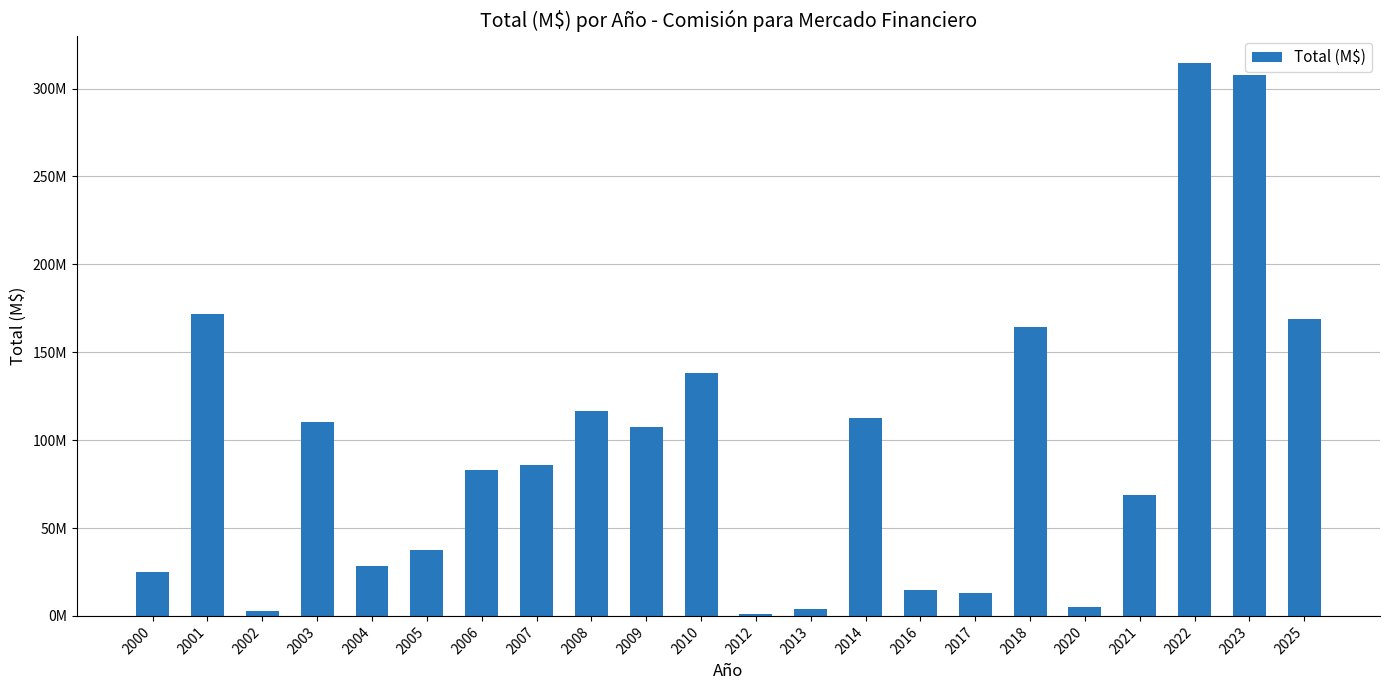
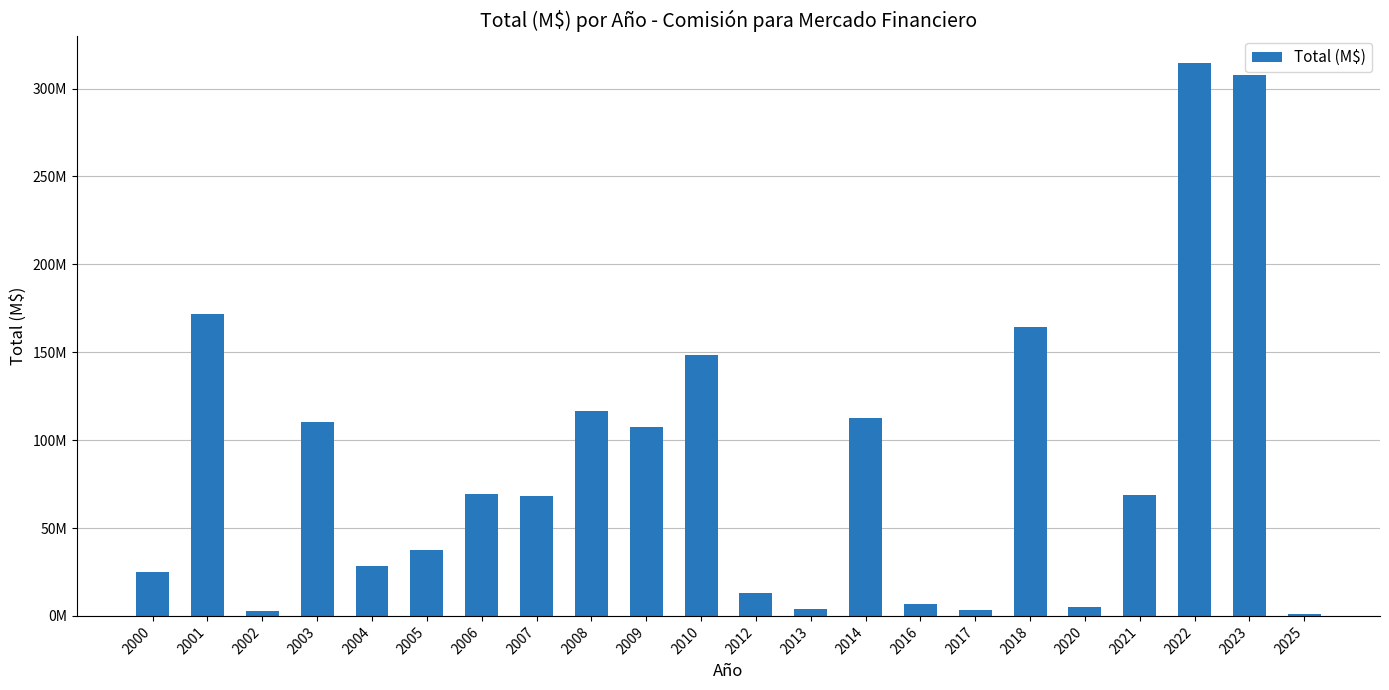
2006: 83000000 -> 69000000
2007: 86000000 -> 68000000
2010: 138000000 -> 148000000
2012: 1000000 -> 13000000
2016: 15000000 -> 7000000
2017: 13000000 -> 3000000
2025: 169000000 -> 1000000
